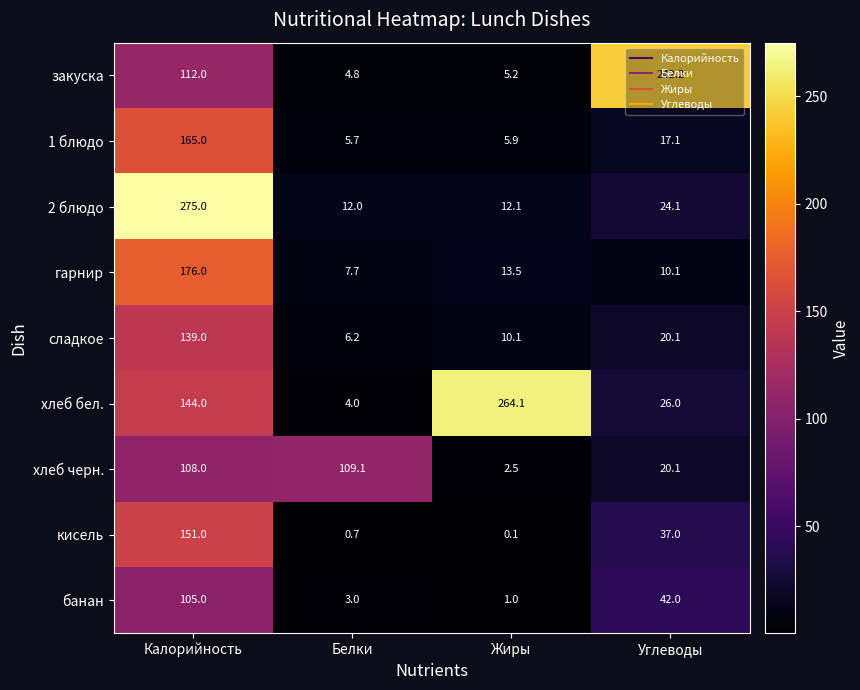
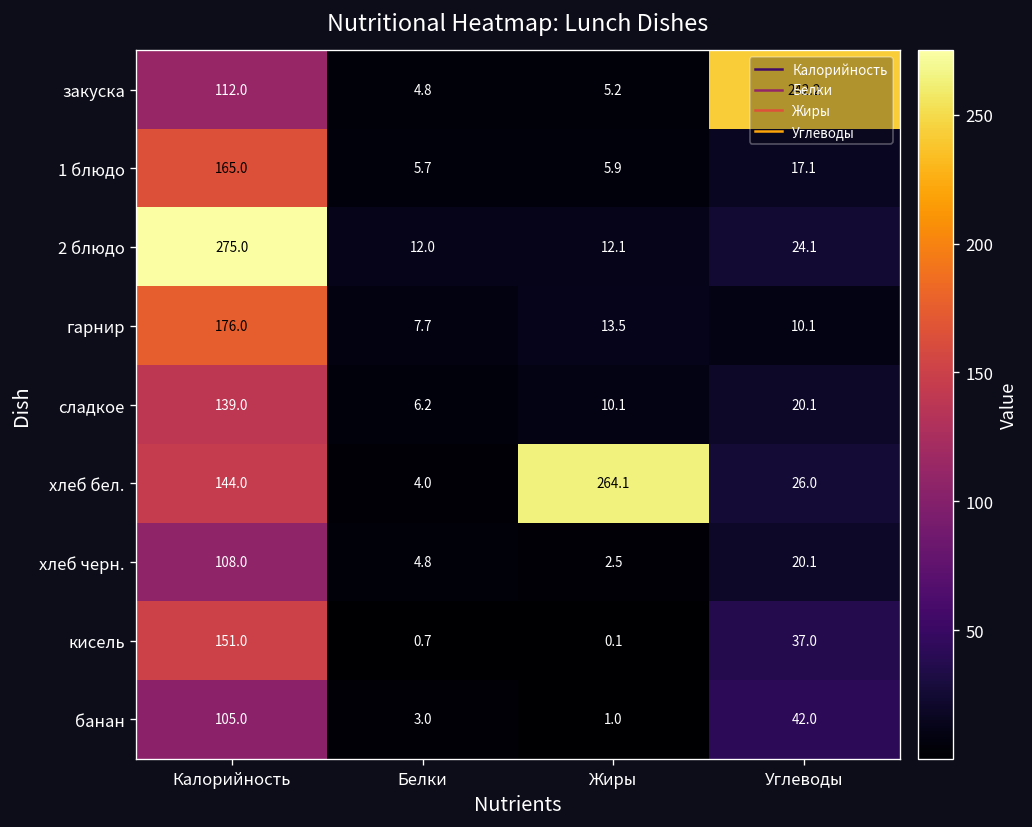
хлеб черн., Белки: 109.1 -> 4.8
